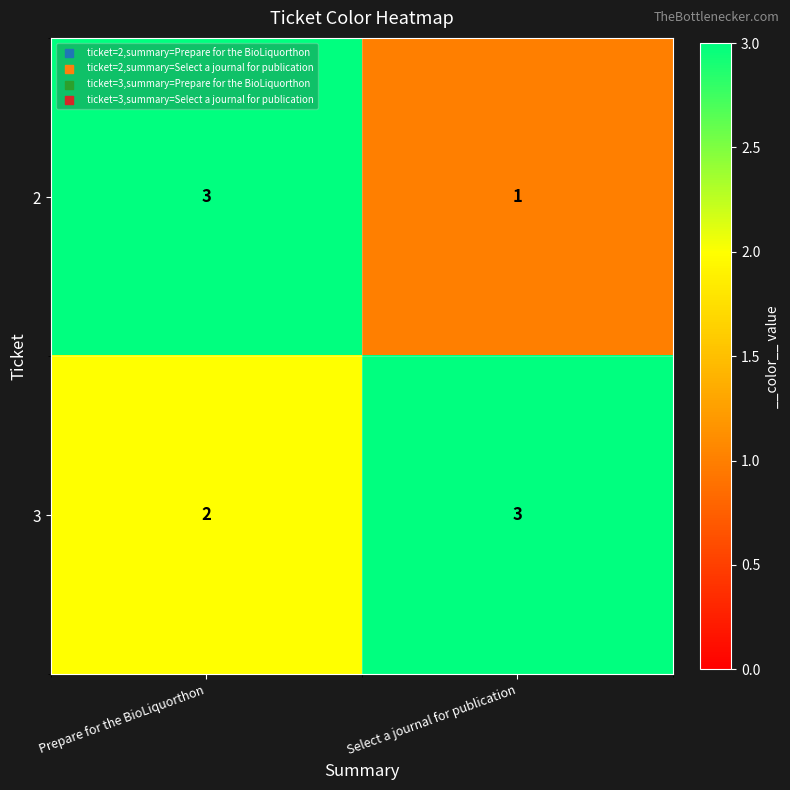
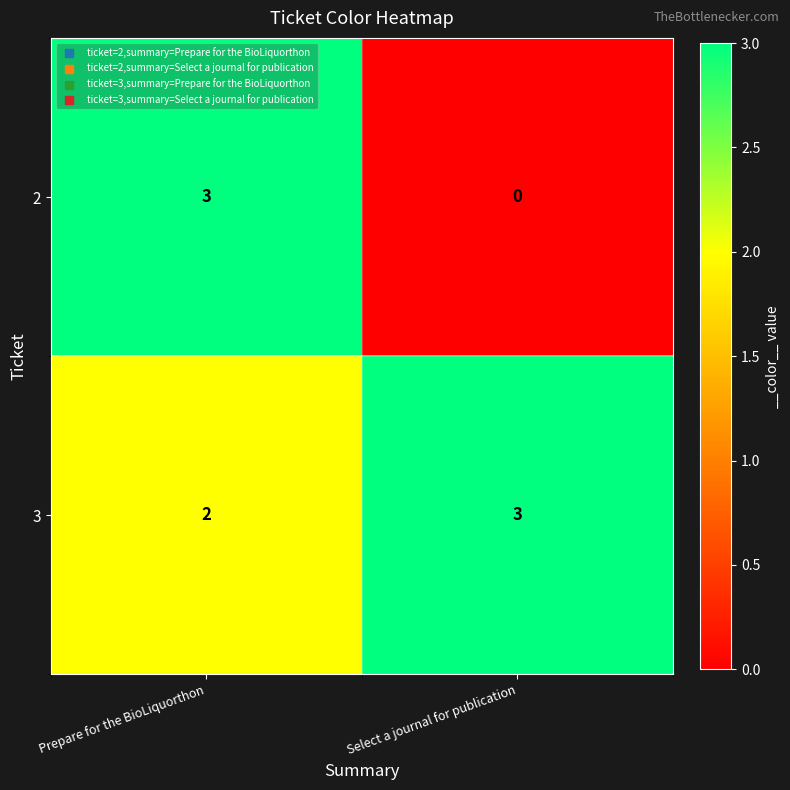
2, Select a journal for publication: 1 -> 0
